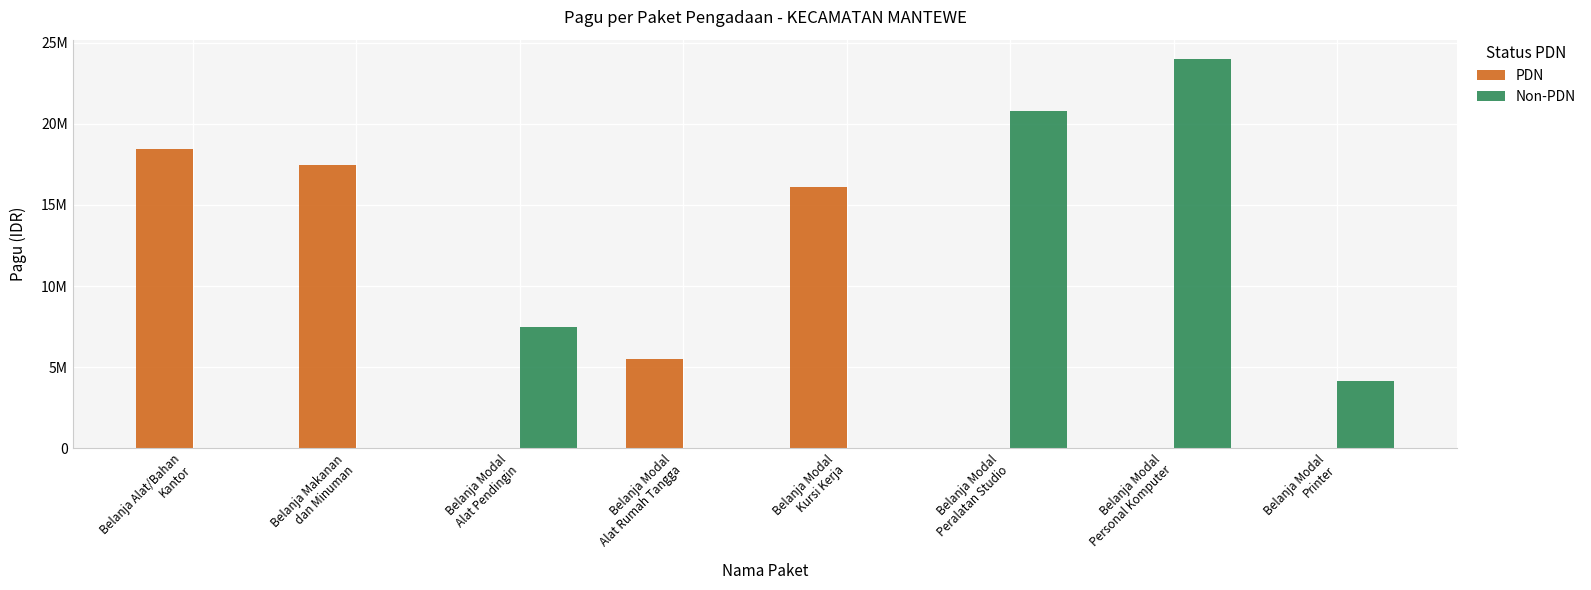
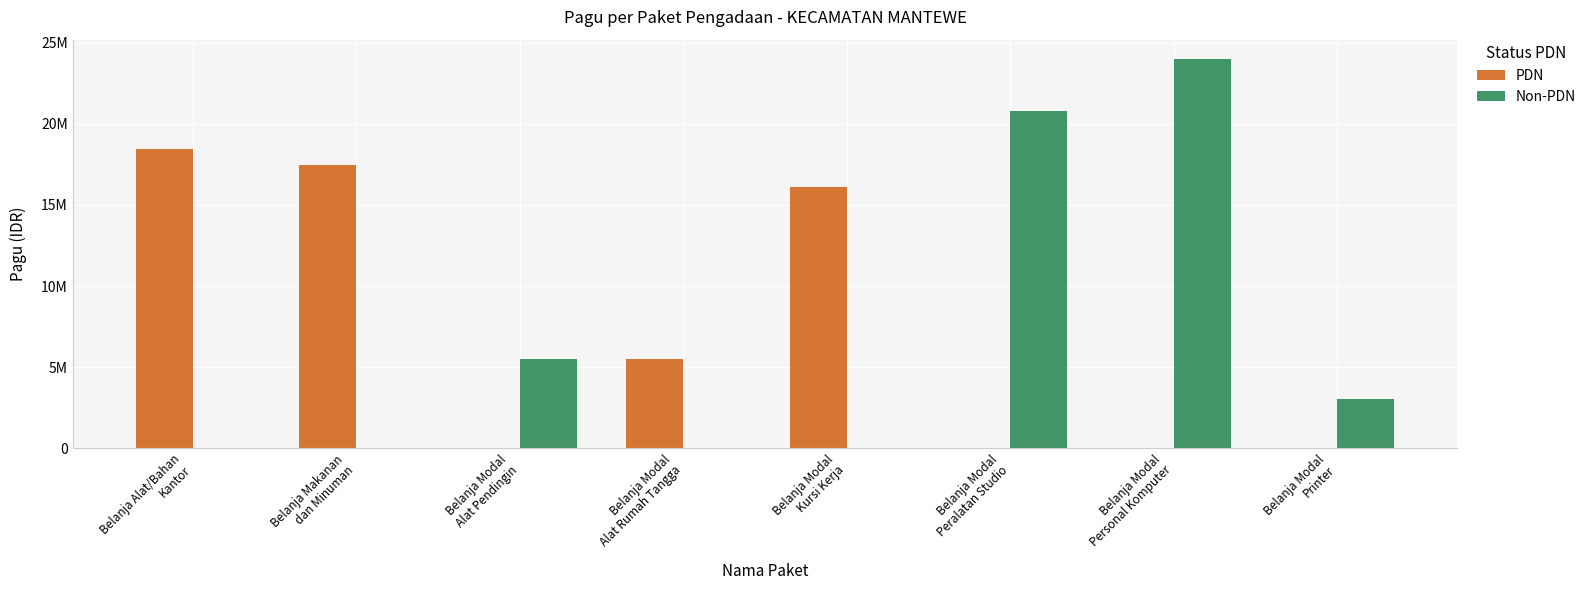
Non-PDN, Belanja Modal Alat Pendingin: 7500000 -> 5500000
Non-PDN, Belanja Modal Printer: 4100000 -> 3000000
